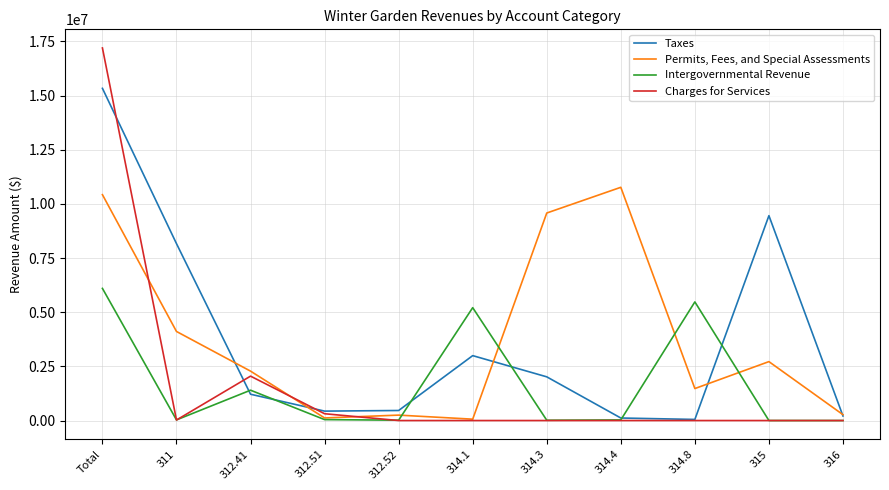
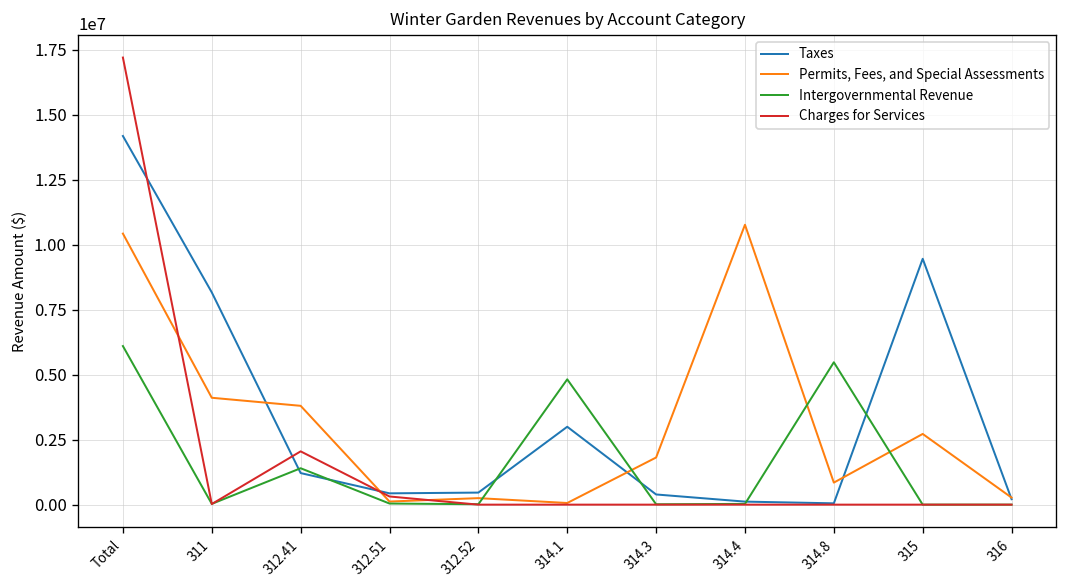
Taxes, Total: 15300000 -> 14200000
Permits, Fees, and Special Assessments, 312.41: 2300000 -> 3800000
Intergovernmental Revenue, 314.1: 5200000 -> 4800000
Taxes, 314.3: 2000000 -> 400000
Permits, Fees, and Special Assessments, 314.3: 9600000 -> 1800000
Permits, Fees, and Special Assessments, 314.8: 1500000 -> 800000
